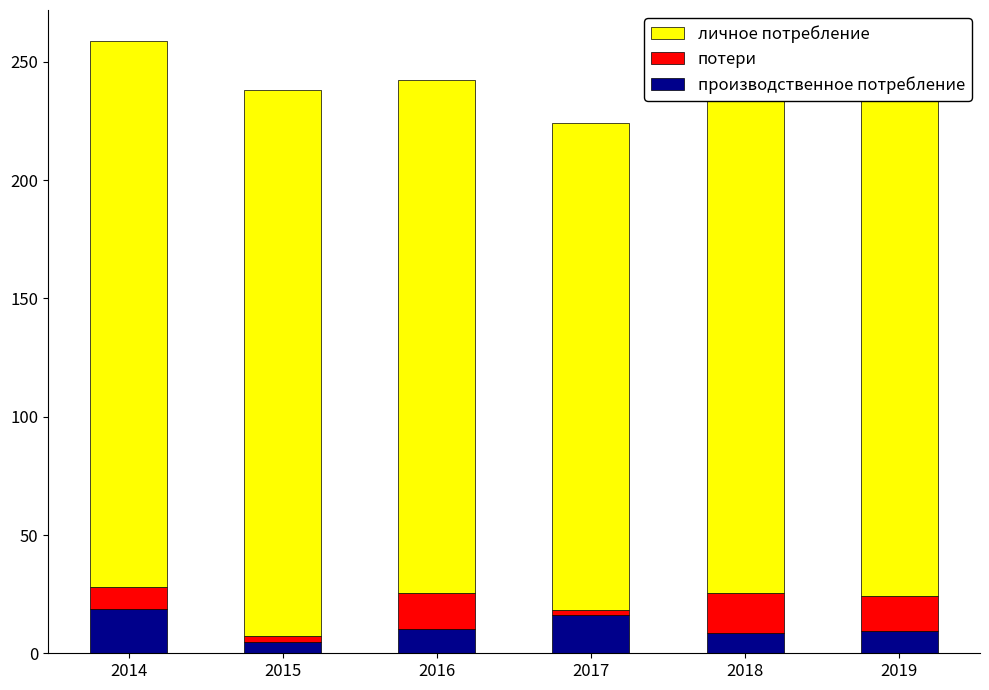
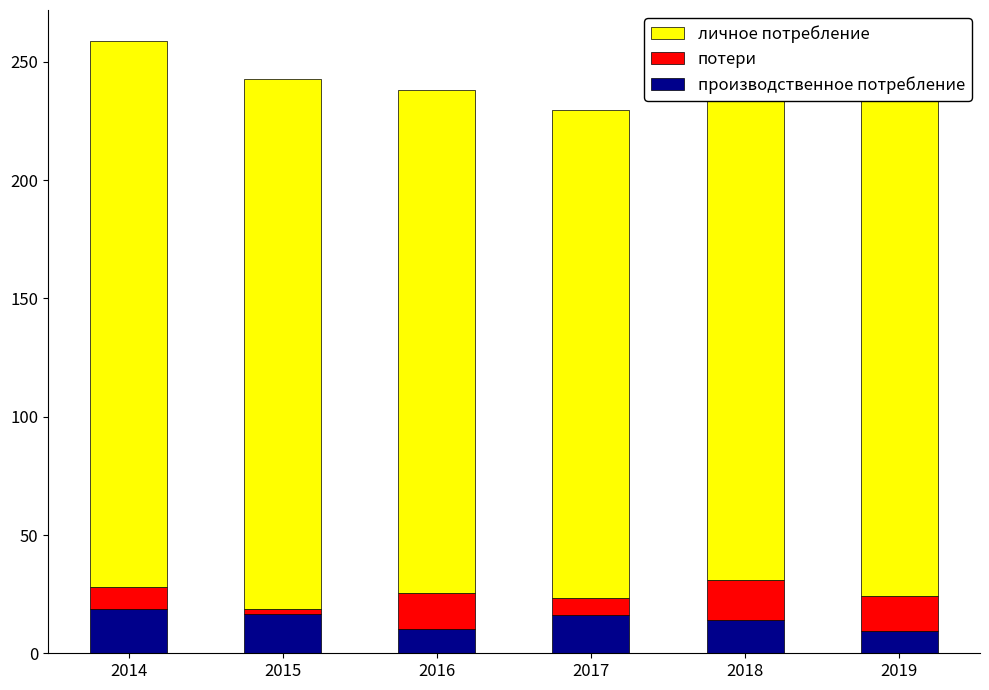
производственное потребление, 2015: 5 -> 17
личное потребление, 2015: 231 -> 224
личное потребление, 2016: 217 -> 213
потери, 2017: 2 -> 8
производственное потребление, 2018: 9 -> 14
